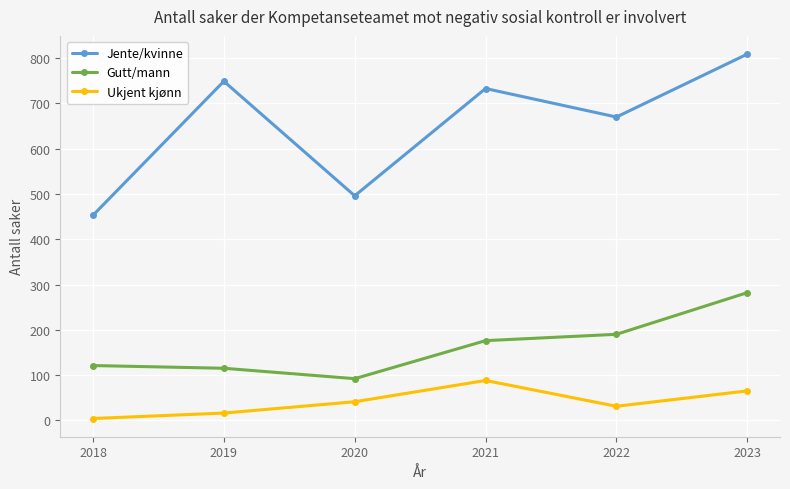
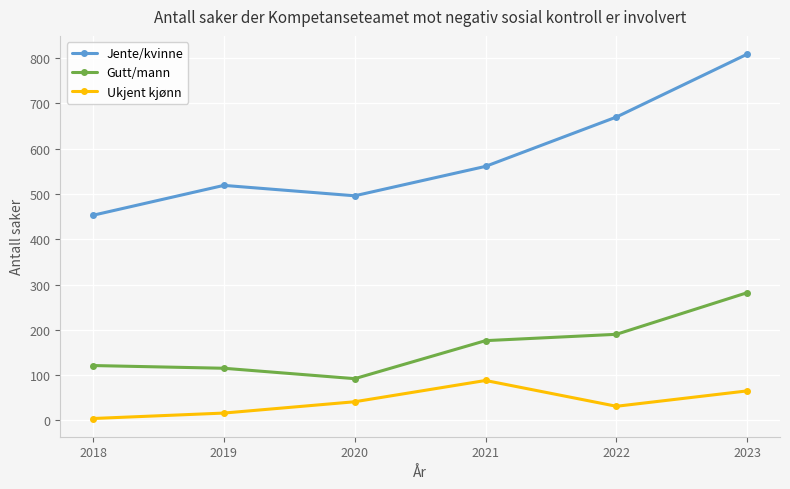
Jente/kvinne, 2019: 750 -> 520
Jente/kvinne, 2021: 730 -> 560
